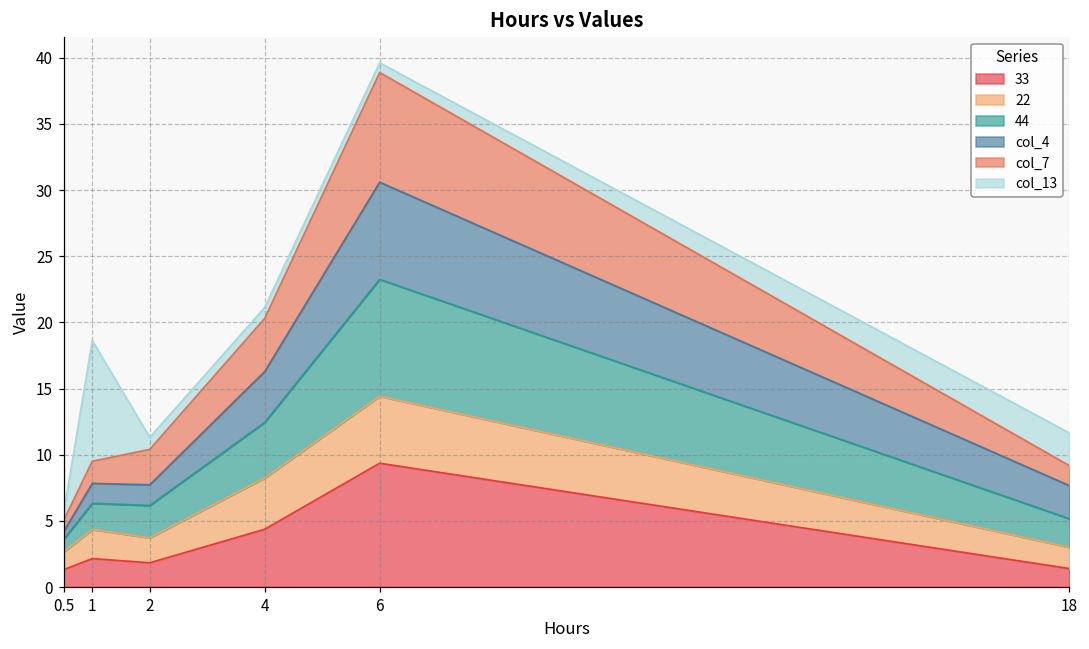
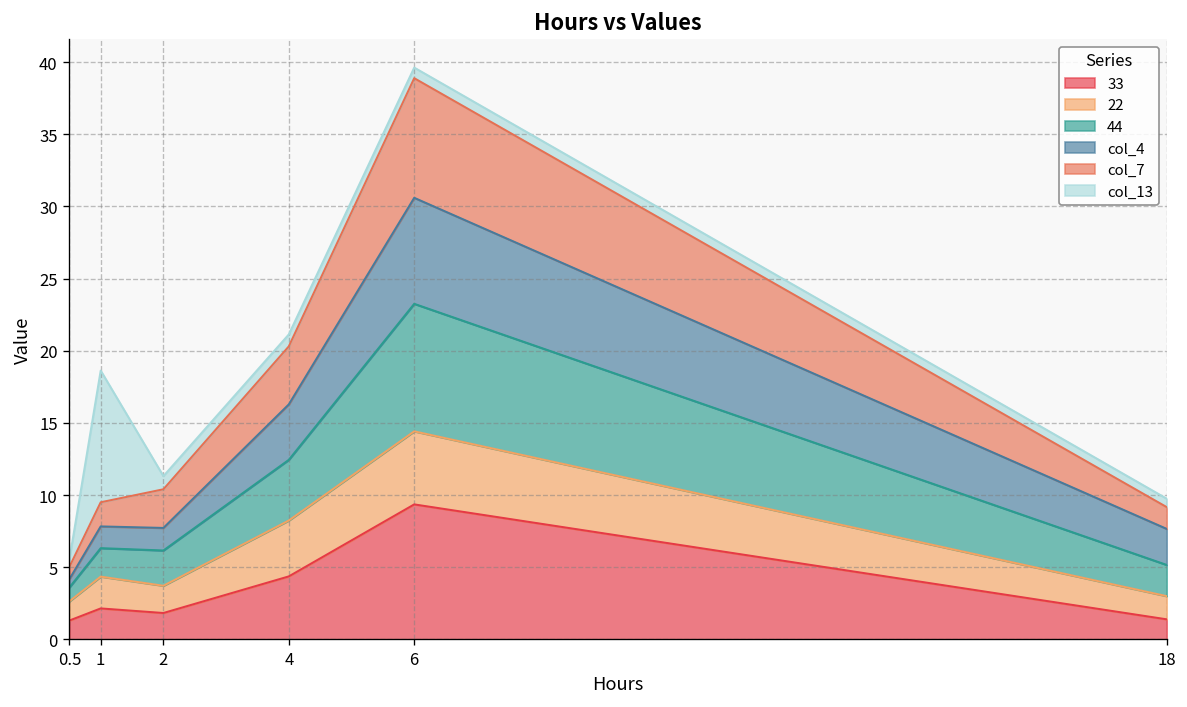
col_13, 18: 2.5 -> 0.6
